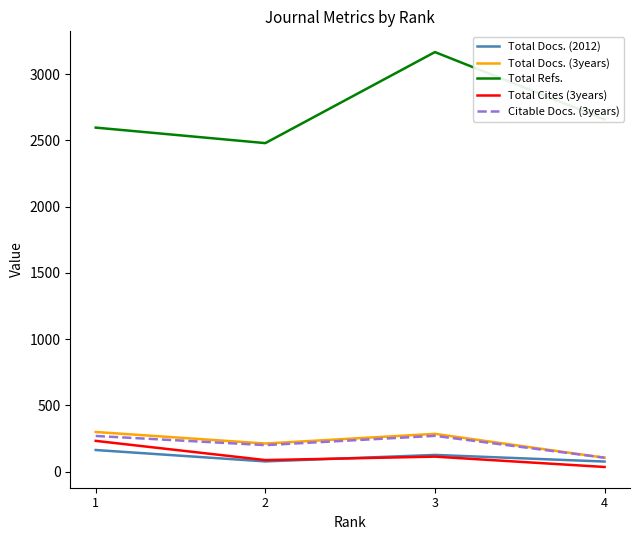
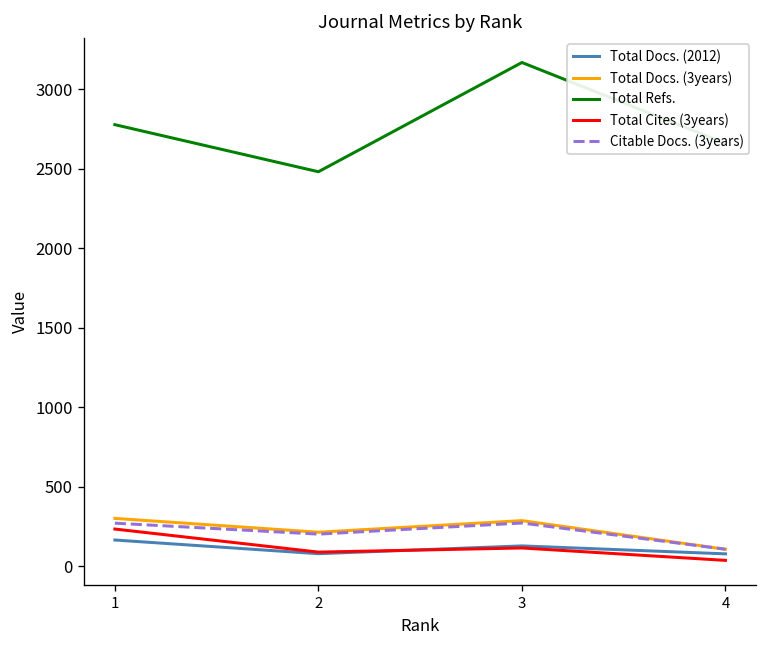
Total Refs., 1: 2600 -> 2780
